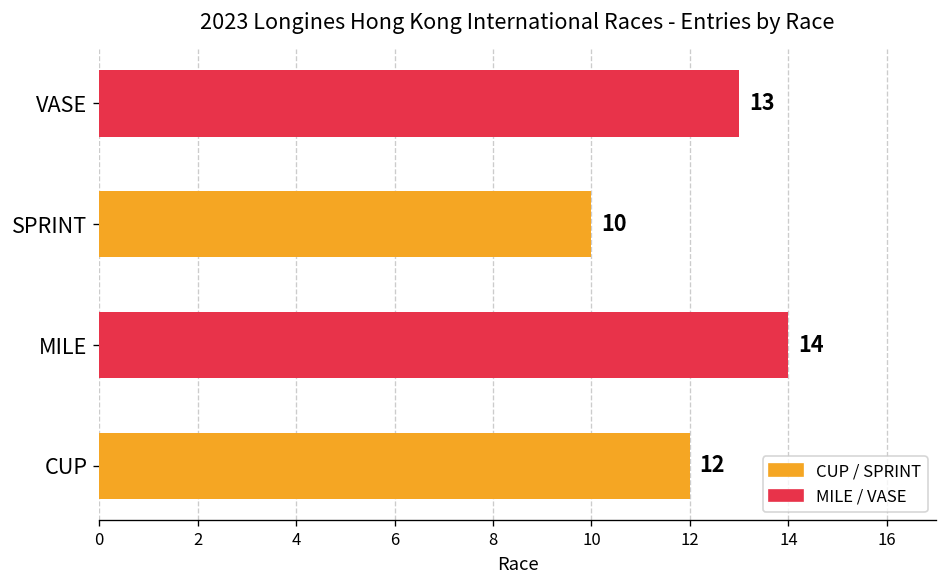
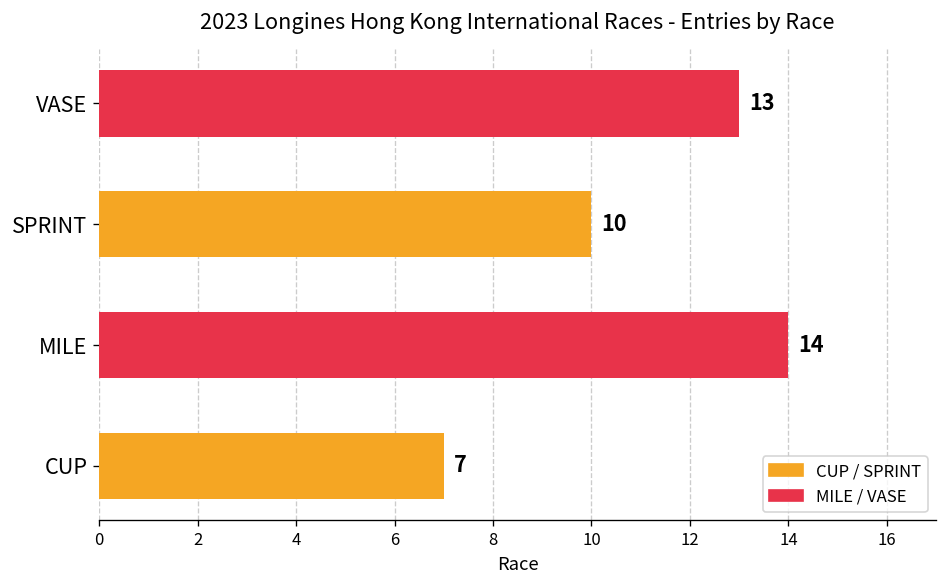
CUP: 12 -> 7
